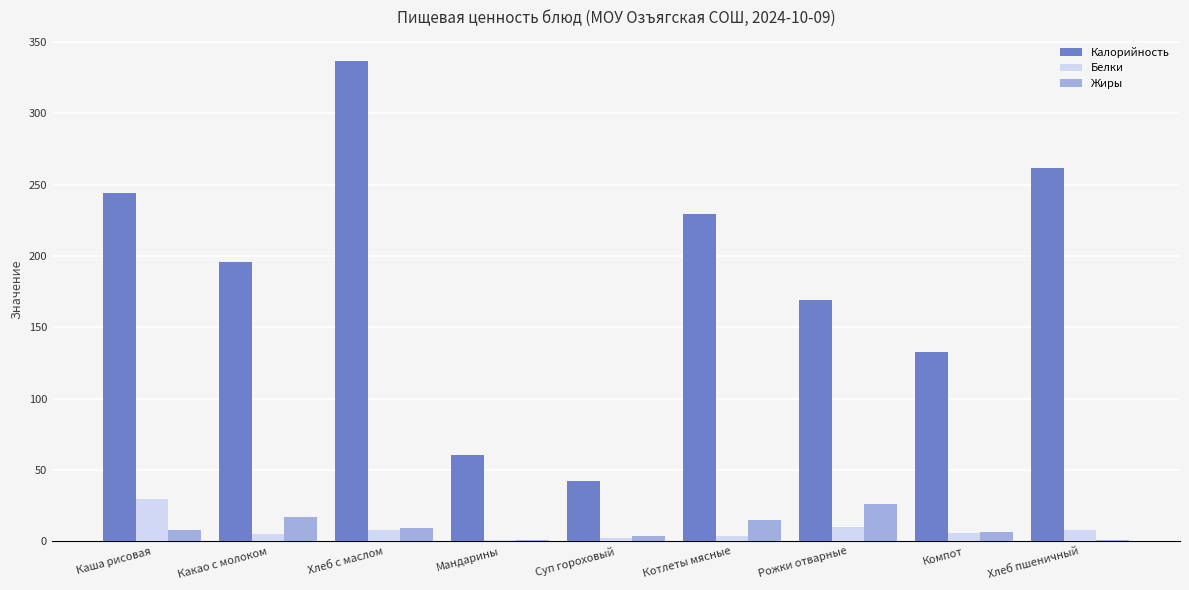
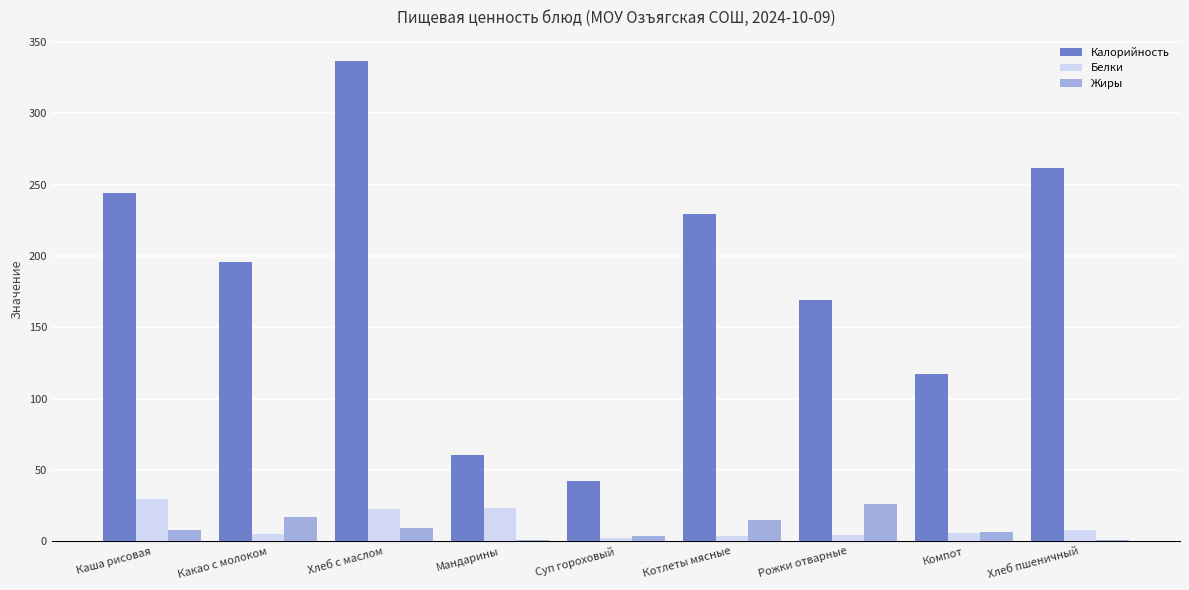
Белки, Хлеб с маслом: 8 -> 23
Белки, Мандарины: 1 -> 23
Белки, Рожки отварные: 10 -> 4
Калорийность, Компот: 133 -> 117
